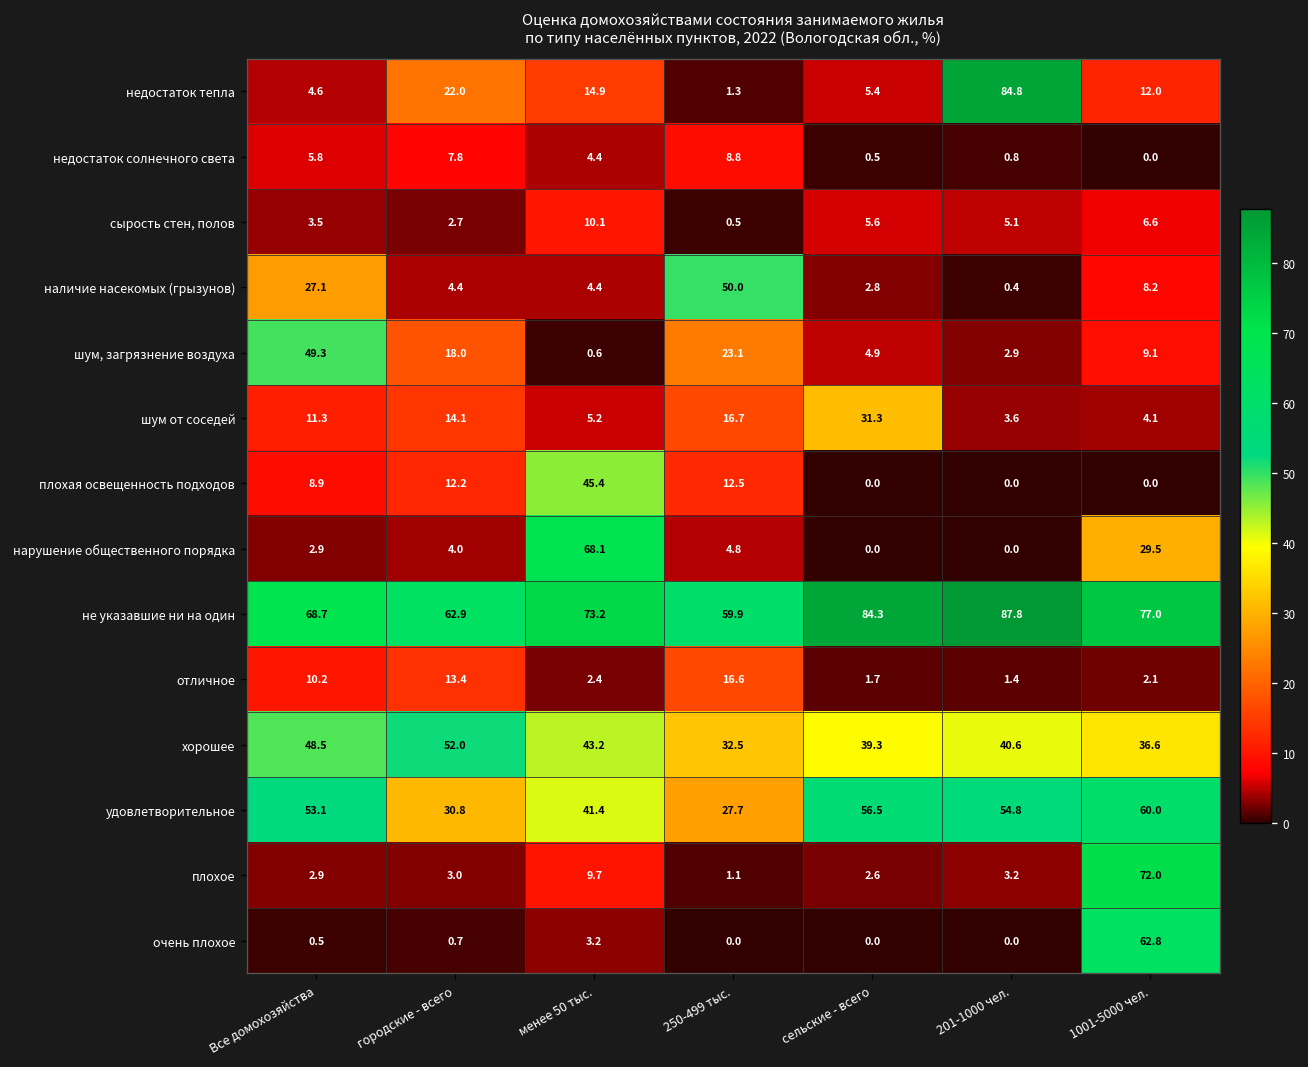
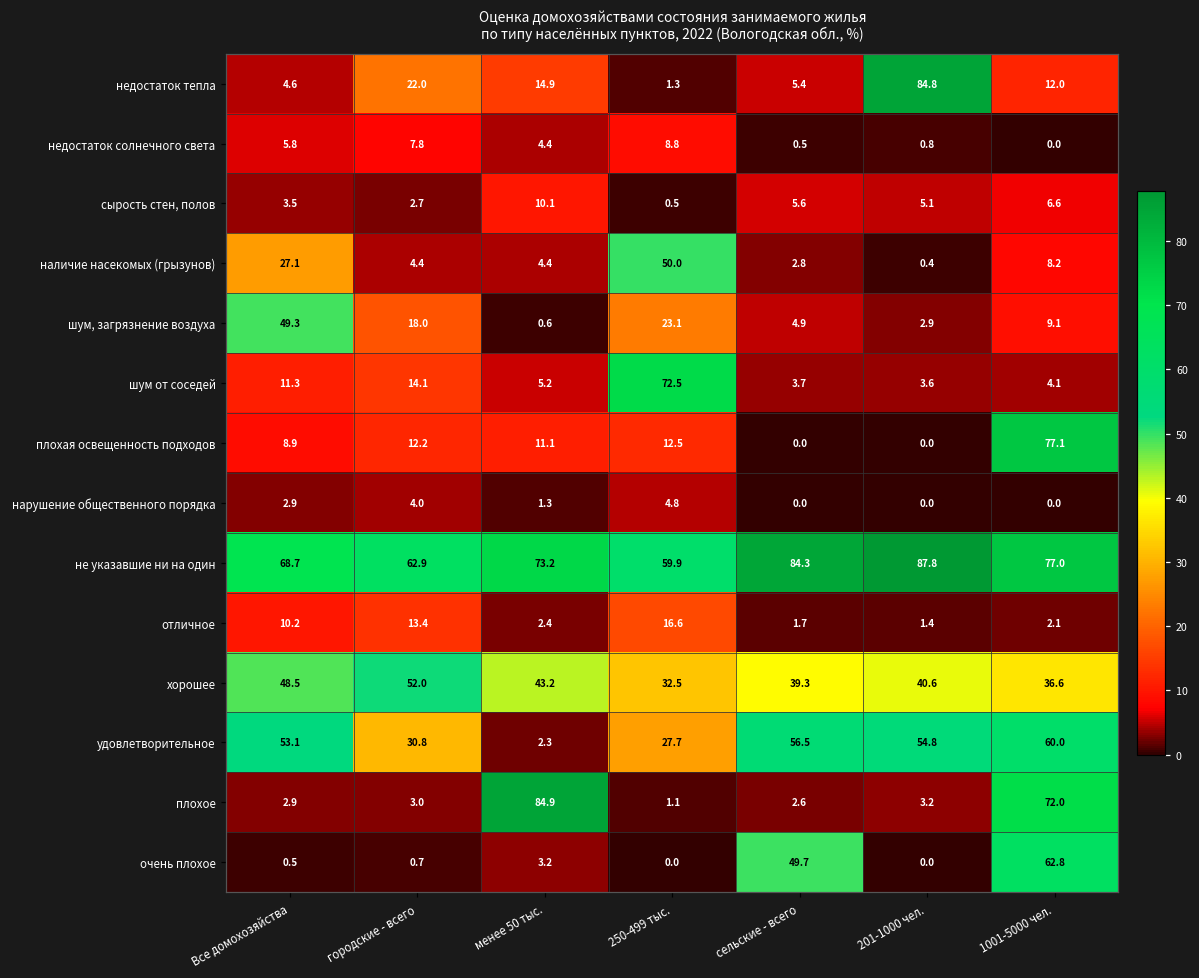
шум от соседей, 250-499 тыс.: 16.7 -> 72.5
шум от соседей, сельские - всего: 31.3 -> 3.7
плохая освещенность подходов, менее 50 тыс.: 45.4 -> 11.1
плохая освещенность подходов, 1001-5000 чел.: 0.0 -> 77.1
нарушение общественного порядка, менее 50 тыс.: 68.1 -> 1.3
нарушение общественного порядка, 1001-5000 чел.: 29.5 -> 0.0
удовлетворительное, менее 50 тыс.: 41.4 -> 2.3
плохое, менее 50 тыс.: 9.7 -> 84.9
очень плохое, сельские - всего: 0.0 -> 49.7
